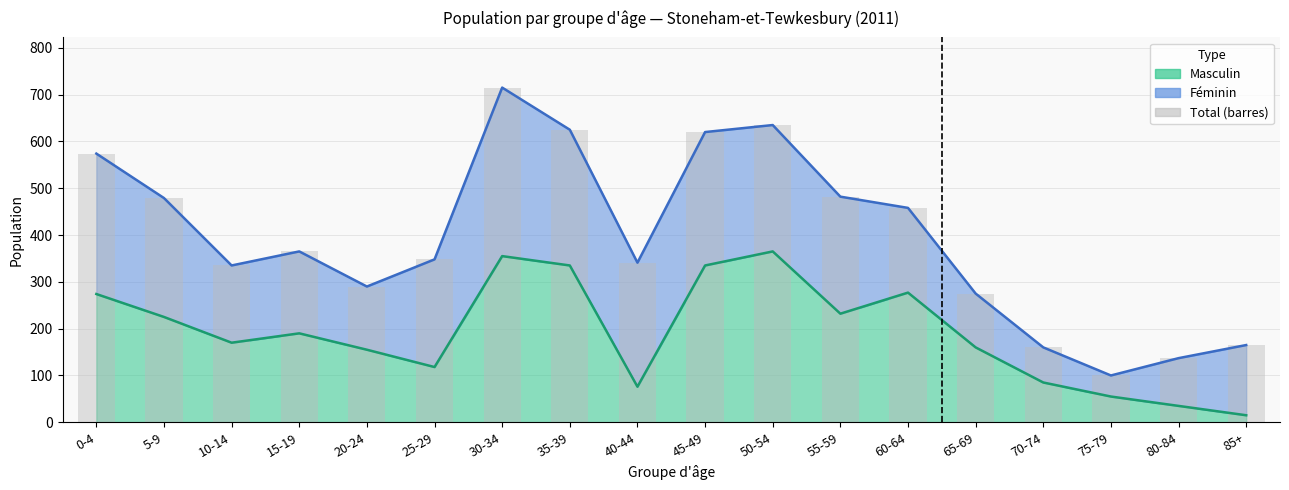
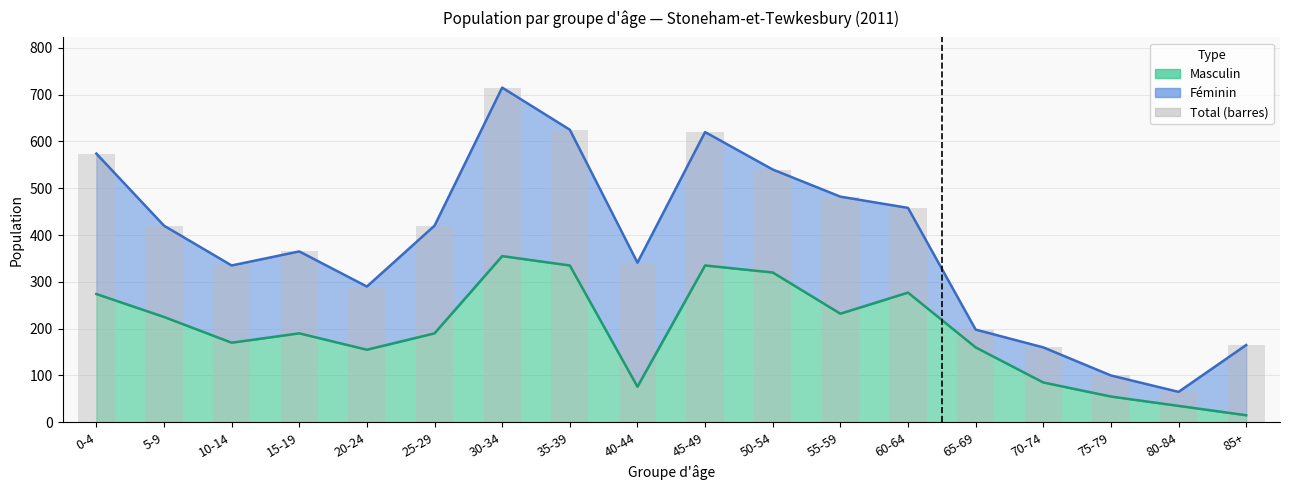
Féminin, 5-9: 250 -> 200
Masculin, 25-29: 120 -> 190
Masculin, 50-54: 370 -> 320
Féminin, 50-54: 270 -> 220
Féminin, 65-69: 120 -> 40
Féminin, 80-84: 100 -> 30
